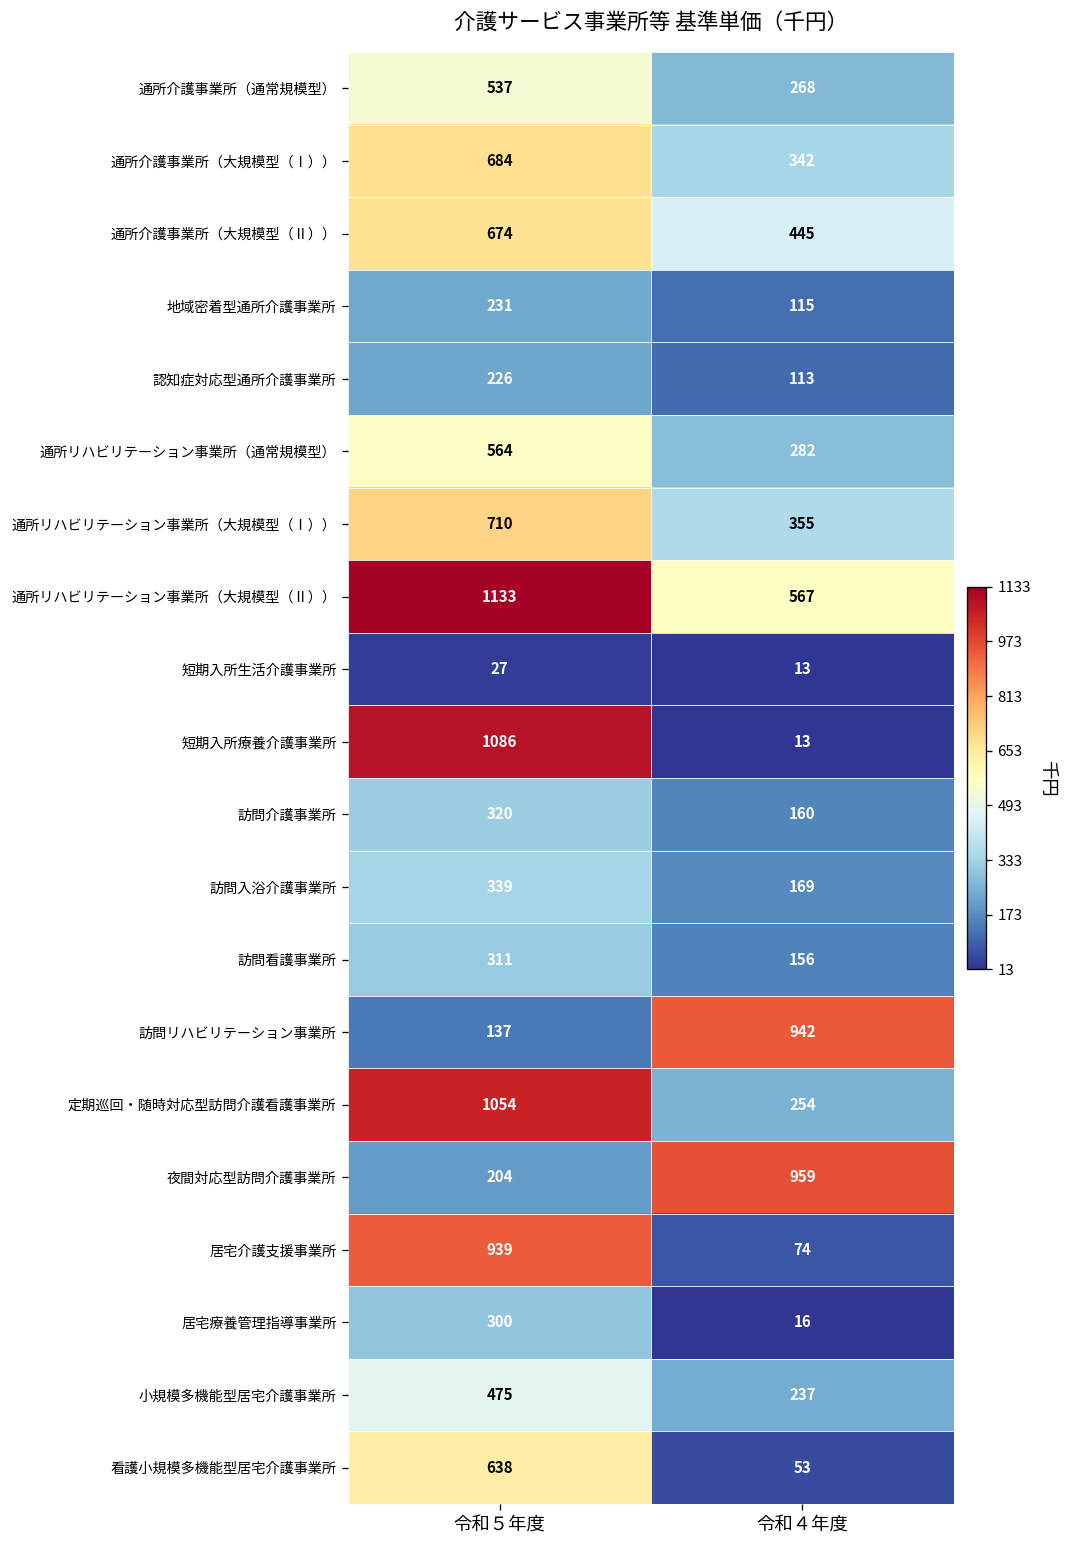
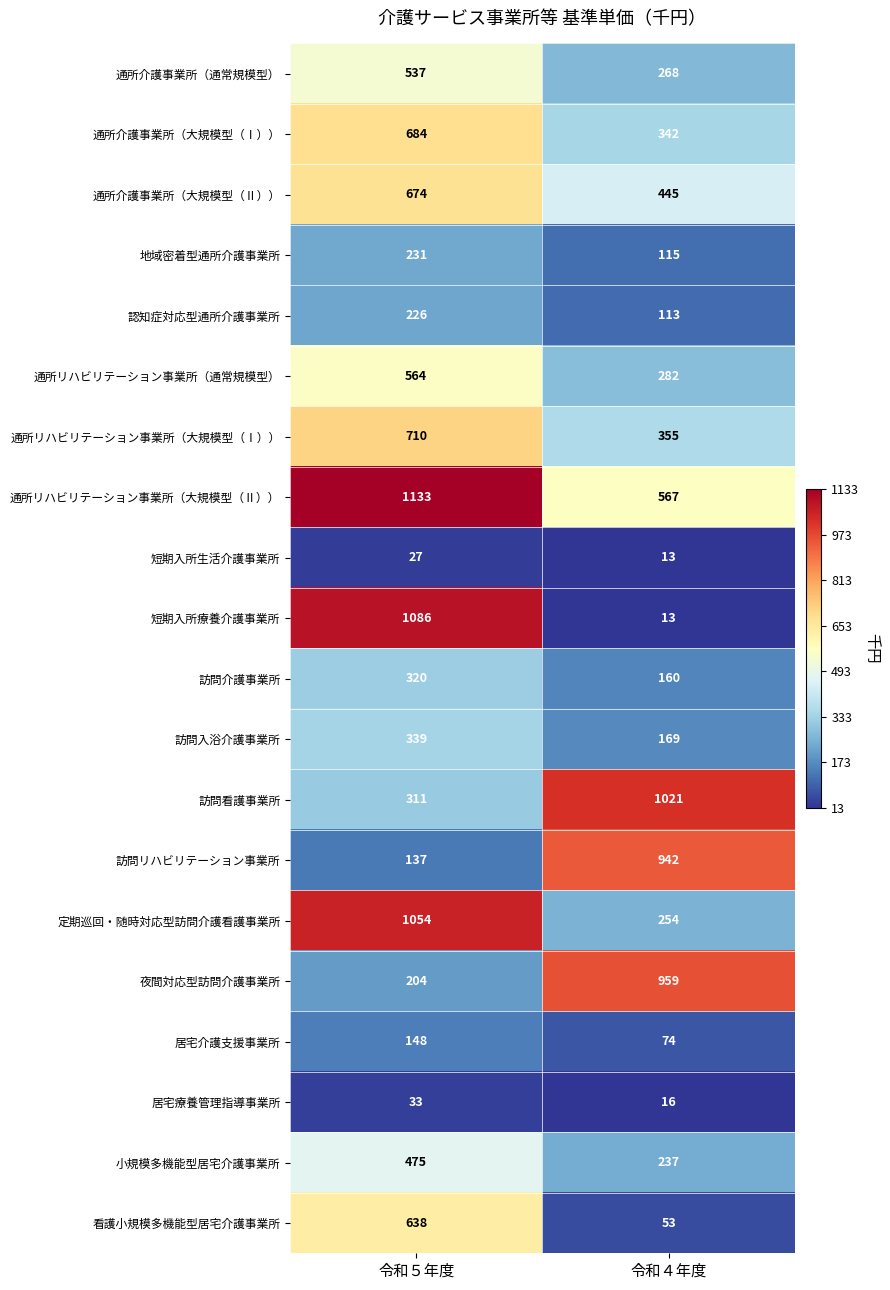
訪問看護事業所, 令和４年度: 156 -> 1021
居宅介護支援事業所, 令和５年度: 939 -> 148
居宅療養管理指導事業所, 令和５年度: 300 -> 33
